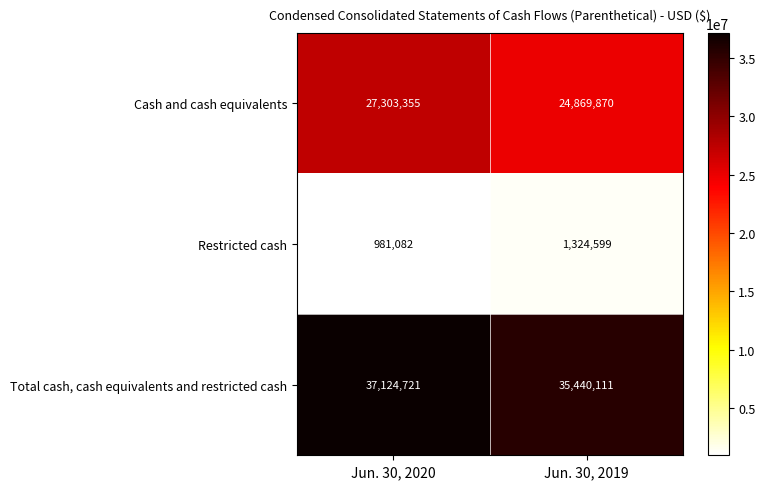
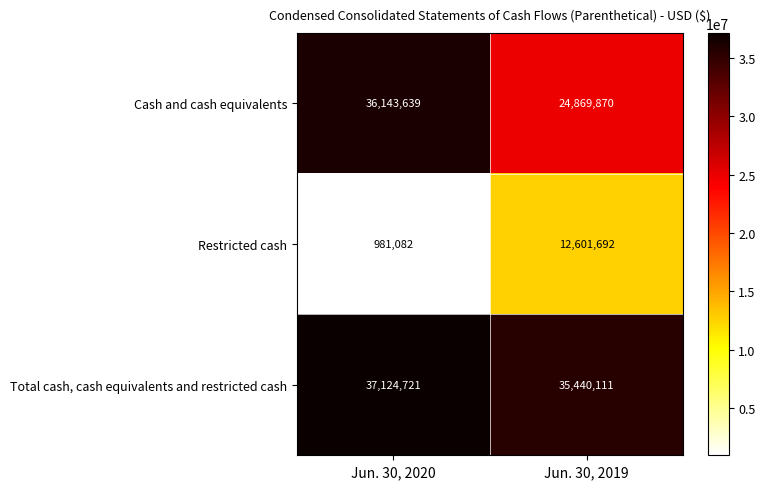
Cash and cash equivalents, Jun. 30, 2020: 27,303,355 -> 36,143,639
Restricted cash, Jun. 30, 2019: 1,324,599 -> 12,601,692
